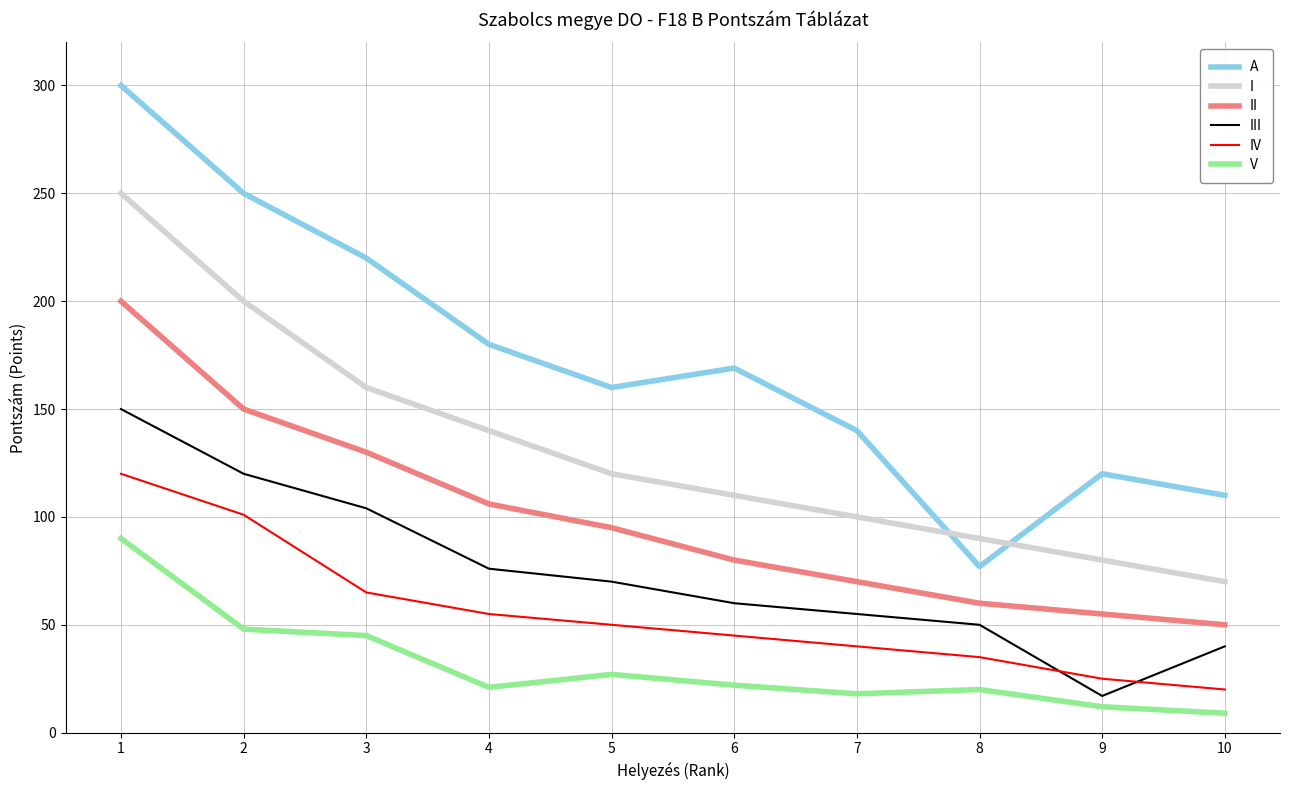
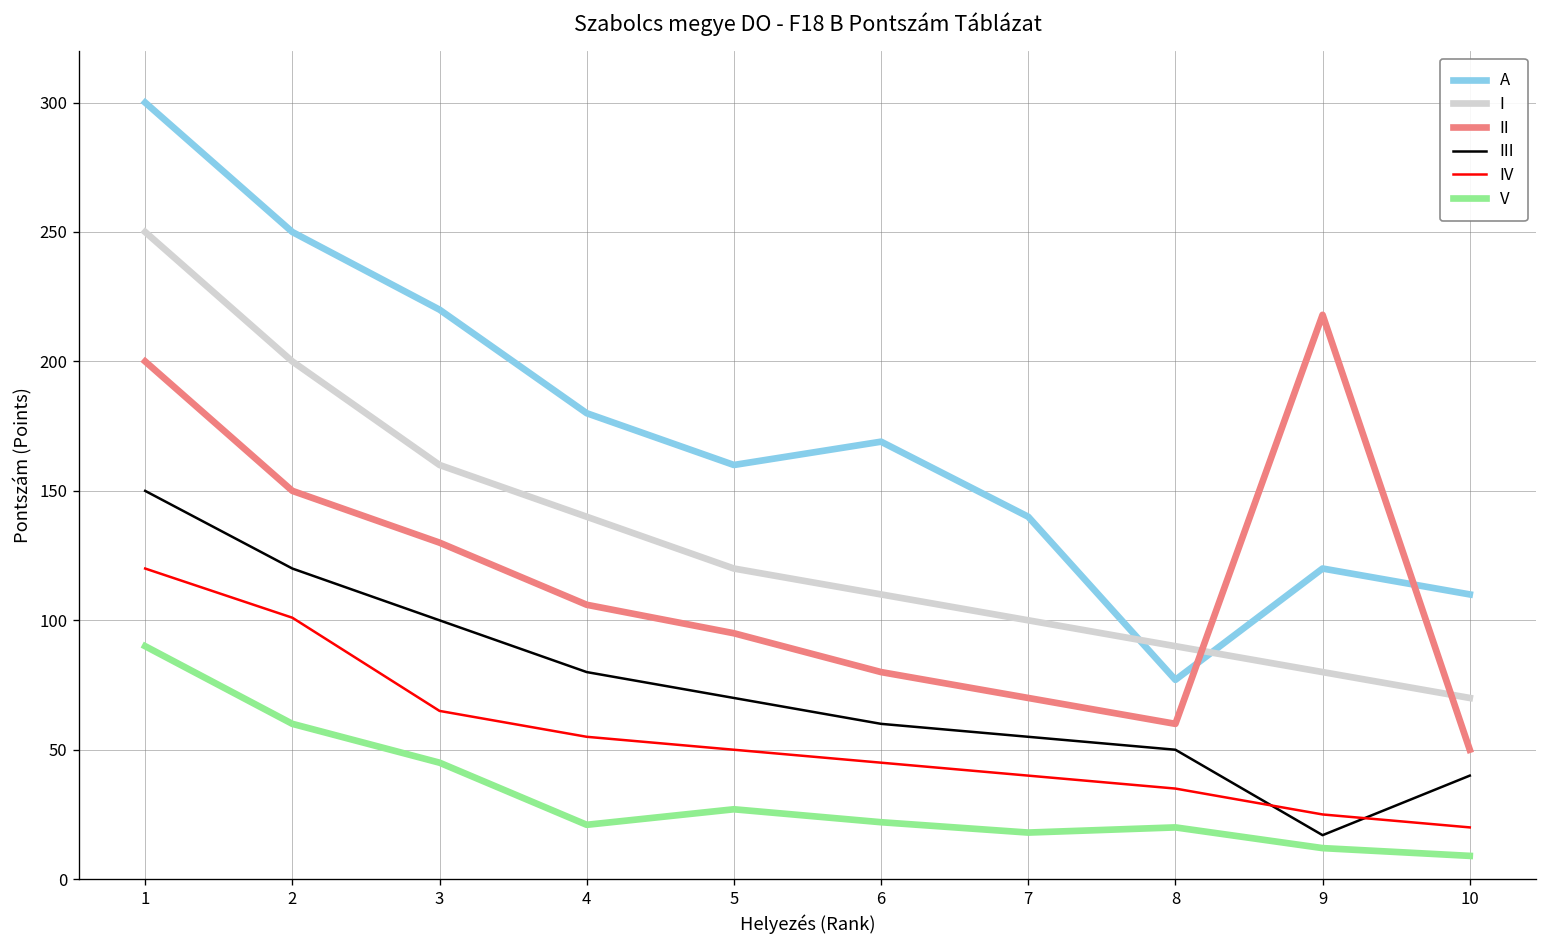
V, 2: 48 -> 60
III, 3: 104 -> 100
III, 4: 76 -> 80
II, 9: 55 -> 218
